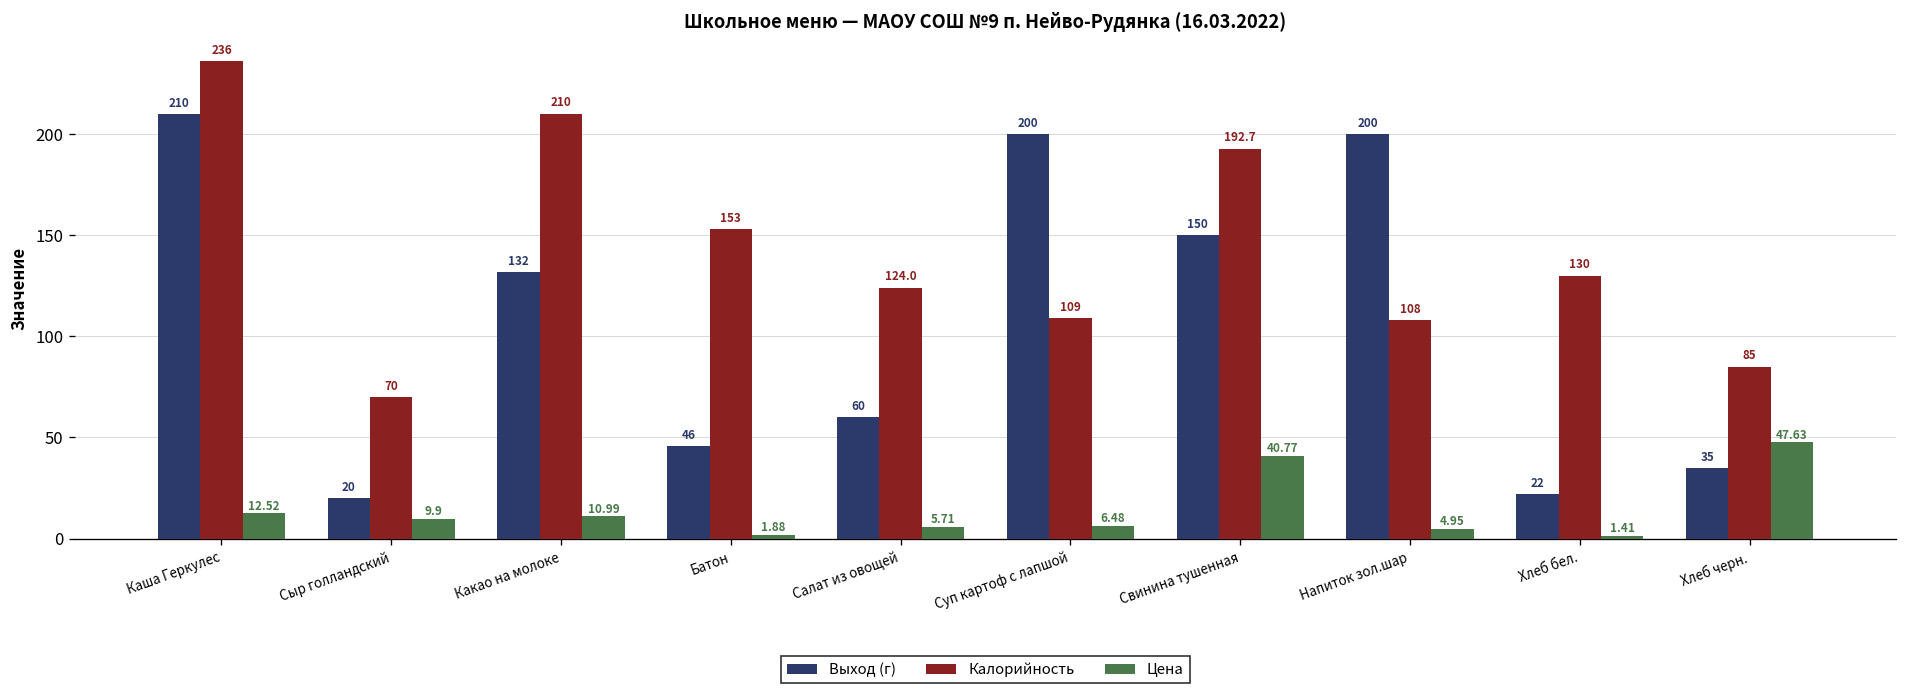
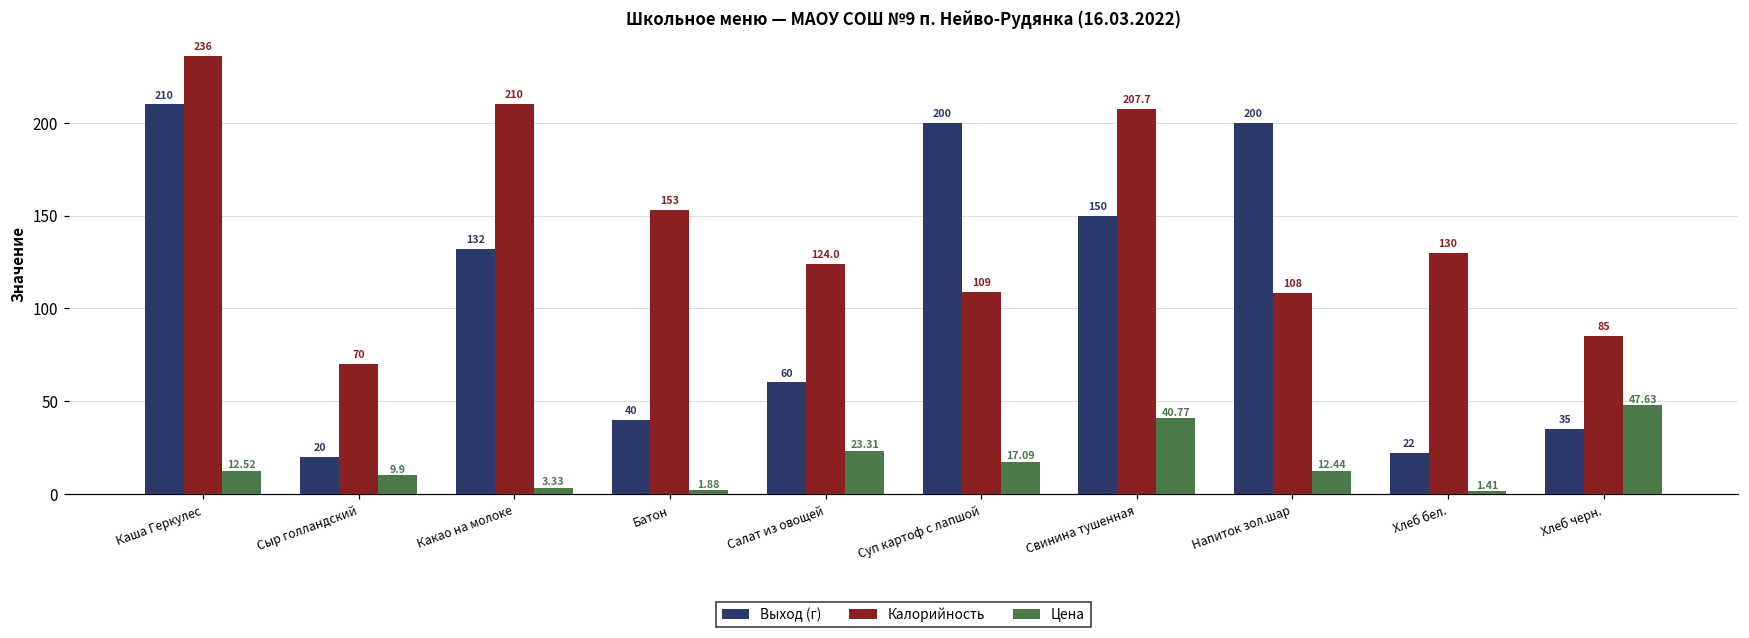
Цена, Какао на молоке: 10.99 -> 3.33
Выход (г), Батон: 46 -> 40
Цена, Салат из овощей: 5.71 -> 23.31
Цена, Суп картоф с лапшой: 6.48 -> 17.09
Калорийность, Свинина тушенная: 192.7 -> 207.7
Цена, Напиток зол.шар: 4.95 -> 12.44
